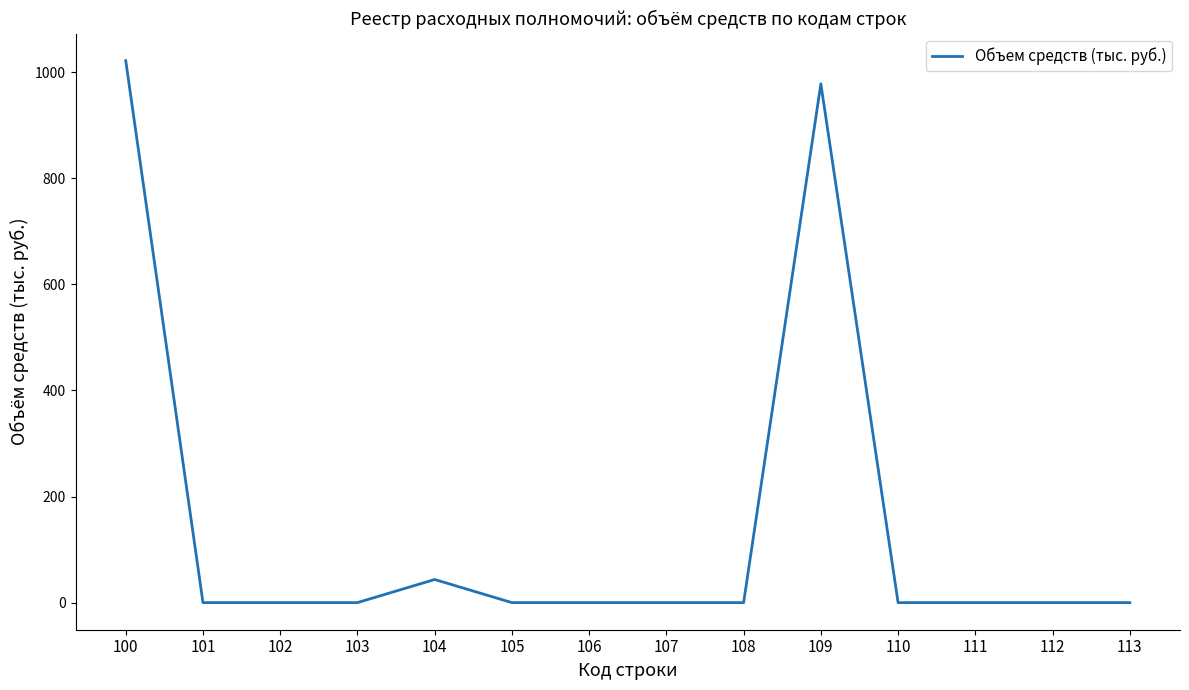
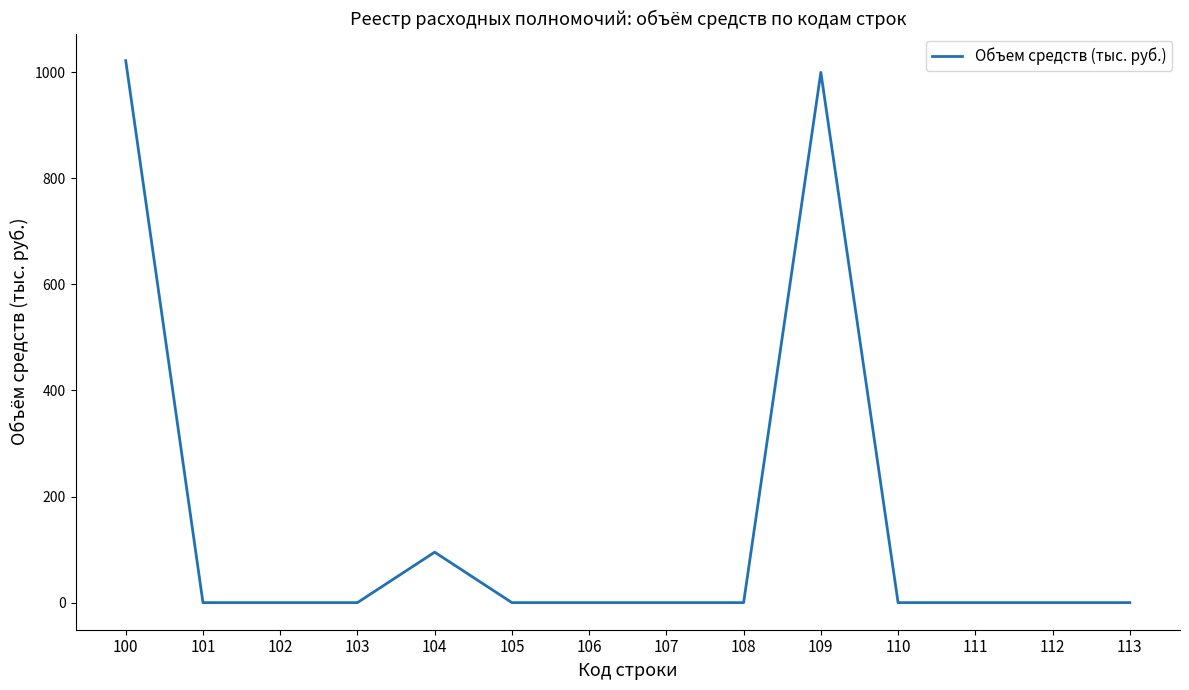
104: 40 -> 100
109: 980 -> 1000
